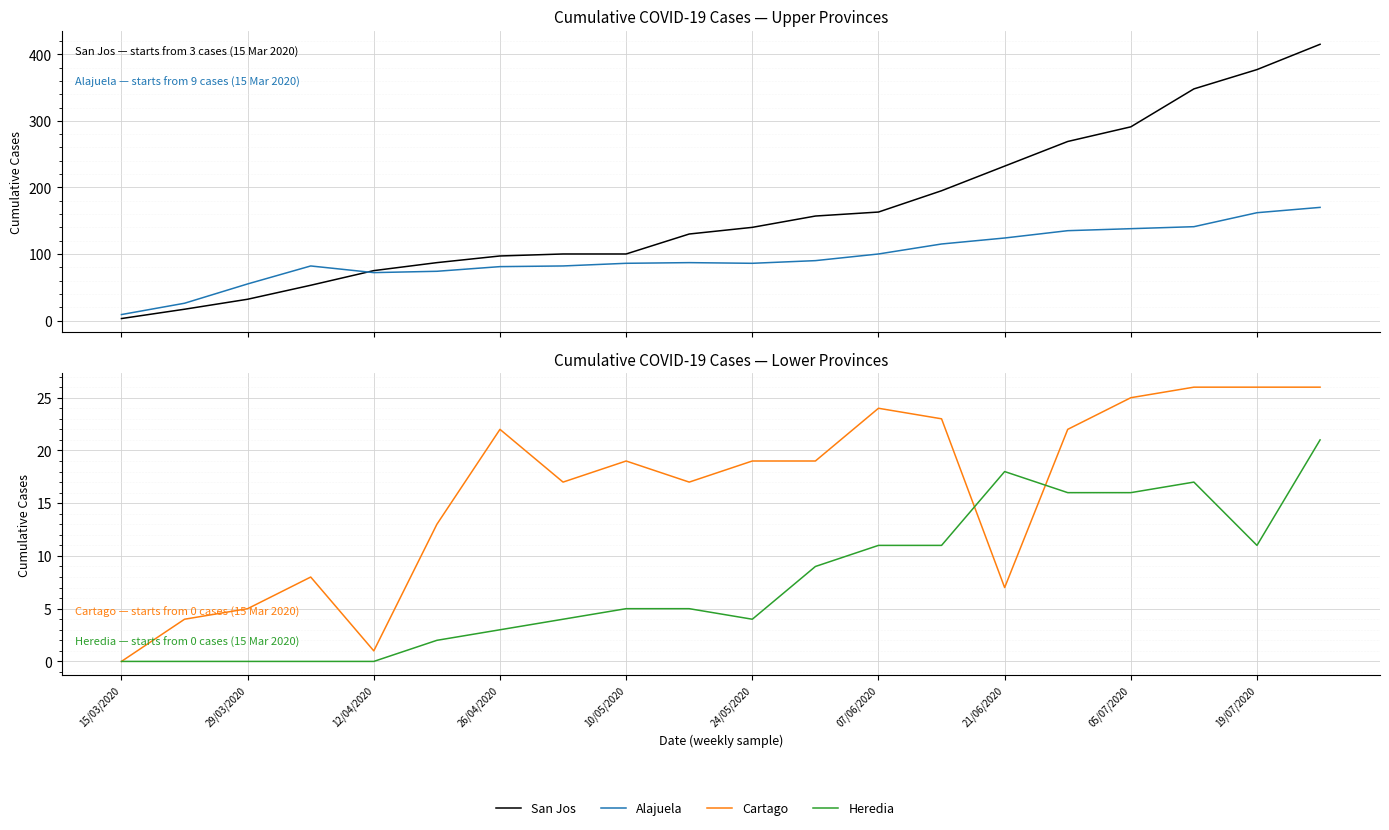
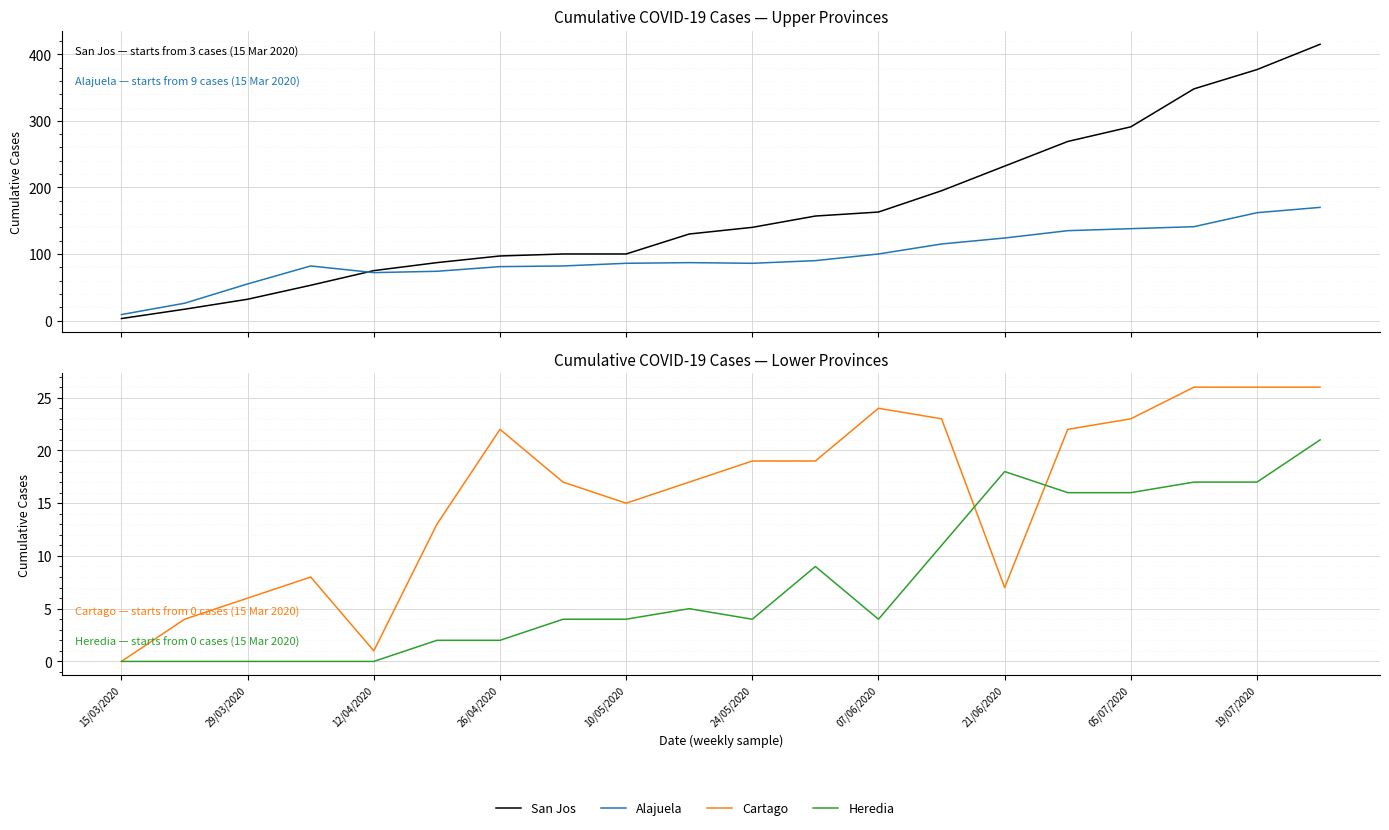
Cumulative COVID-19 Cases — Lower Provinces, Cartago, 29/03/2020: 5 -> 6
Cumulative COVID-19 Cases — Lower Provinces, Heredia, 26/04/2020: 3 -> 2
Cumulative COVID-19 Cases — Lower Provinces, Cartago, 10/05/2020: 19 -> 15
Cumulative COVID-19 Cases — Lower Provinces, Heredia, 10/05/2020: 5 -> 4
Cumulative COVID-19 Cases — Lower Provinces, Heredia, 07/06/2020: 11 -> 4
Cumulative COVID-19 Cases — Lower Provinces, Cartago, 05/07/2020: 25 -> 23
Cumulative COVID-19 Cases — Lower Provinces, Heredia, 19/07/2020: 11 -> 17
